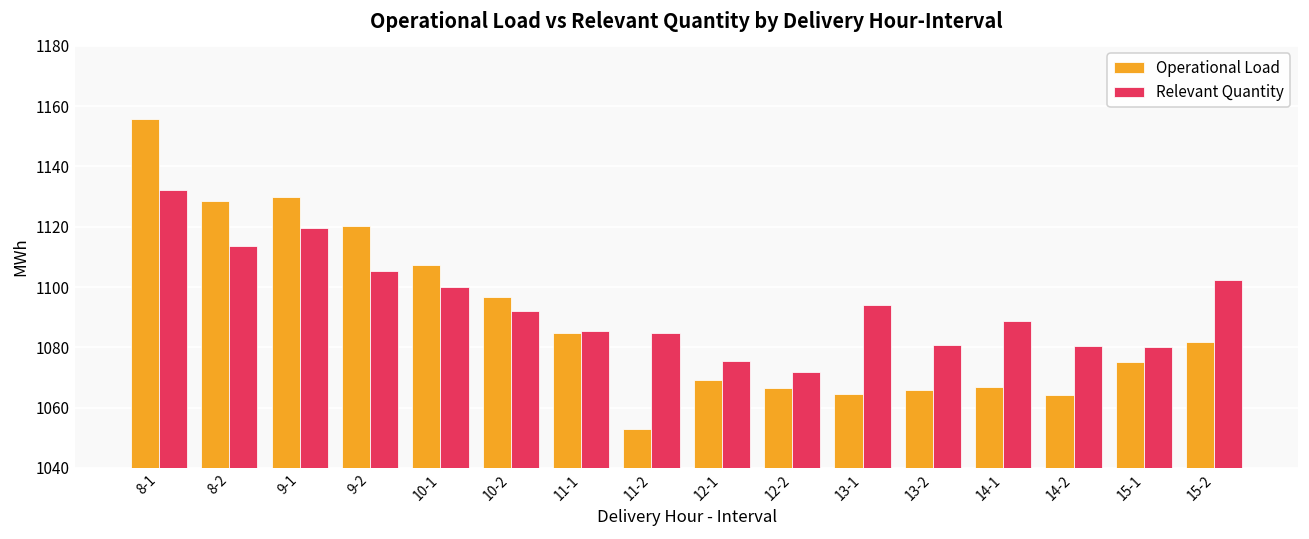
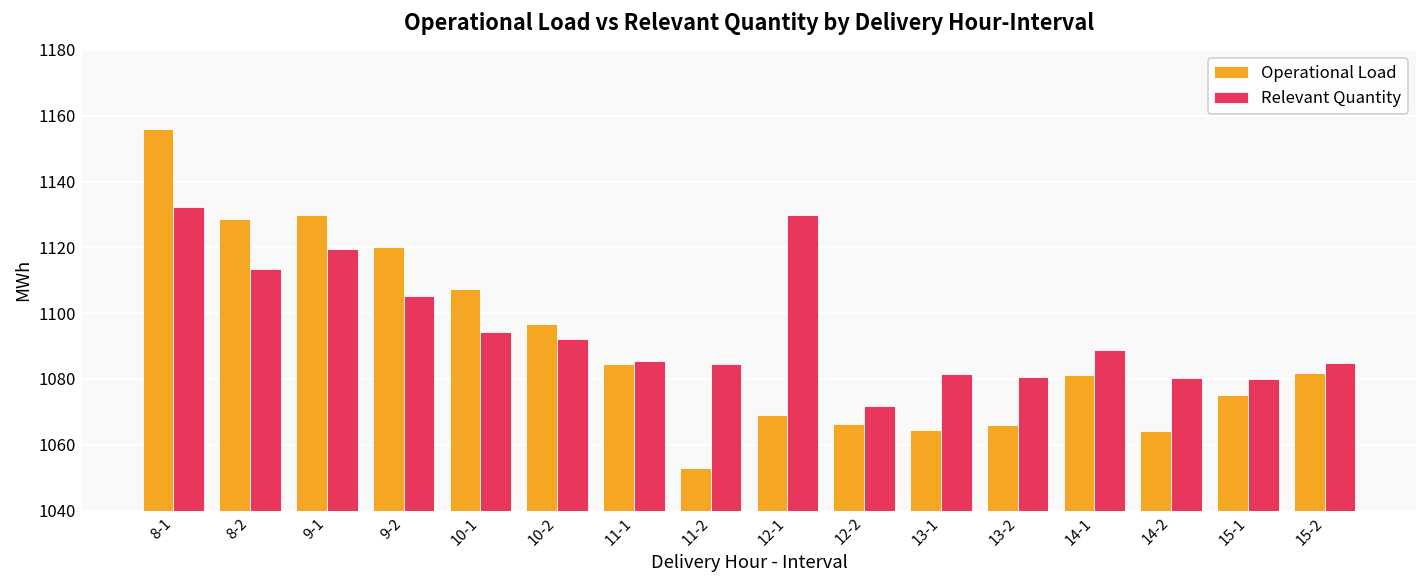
Relevant Quantity, 10-1: 1100 -> 1094
Relevant Quantity, 12-1: 1075 -> 1130
Relevant Quantity, 13-1: 1094 -> 1081
Operational Load, 14-1: 1067 -> 1081
Relevant Quantity, 15-2: 1102 -> 1085
